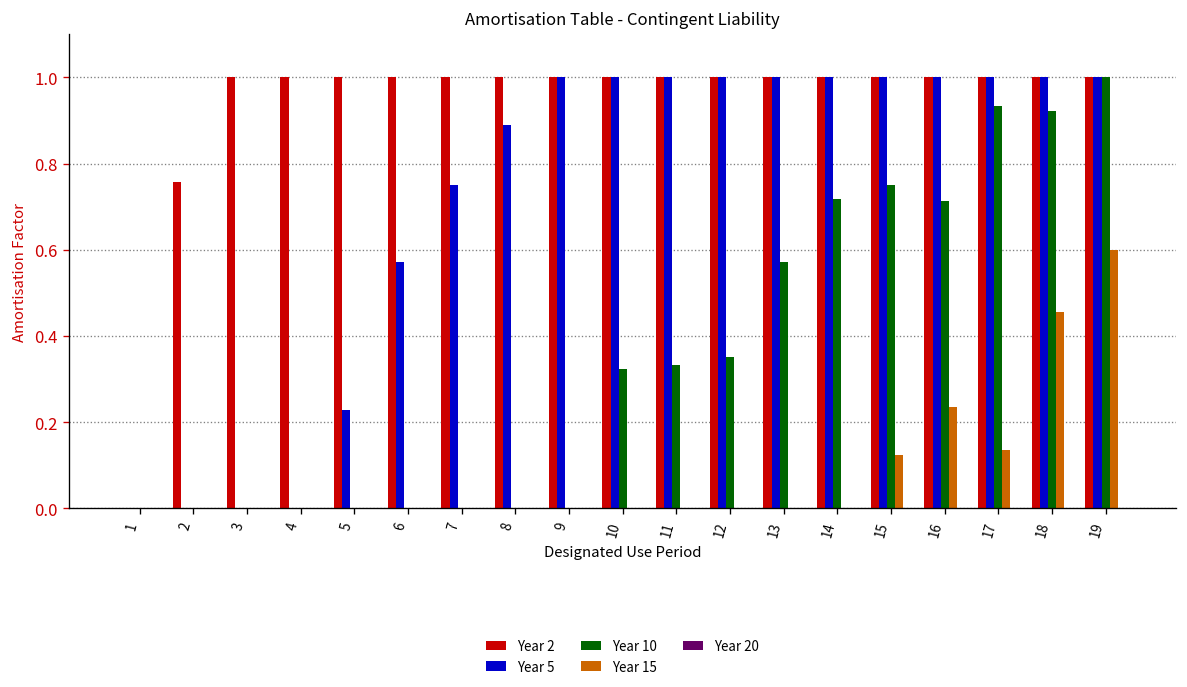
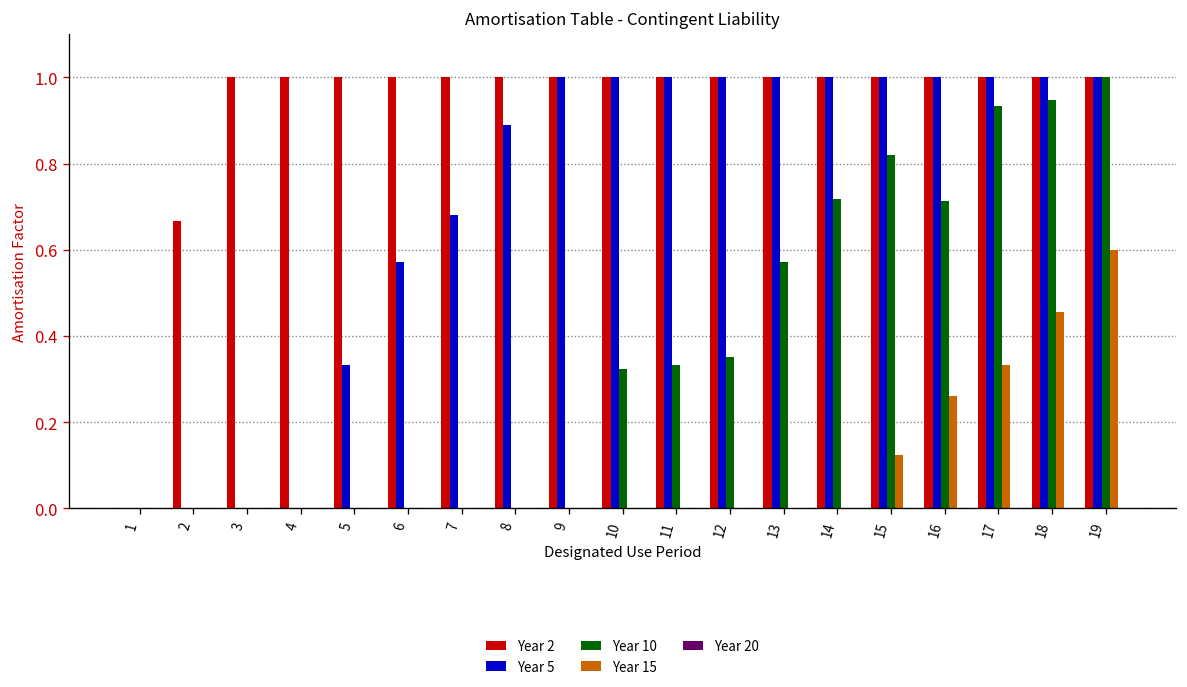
Year 2, 2: 0.76 -> 0.67
Year 5, 5: 0.23 -> 0.33
Year 5, 7: 0.75 -> 0.68
Year 10, 15: 0.75 -> 0.82
Year 15, 16: 0.24 -> 0.26
Year 15, 17: 0.14 -> 0.33
Year 10, 18: 0.92 -> 0.95
